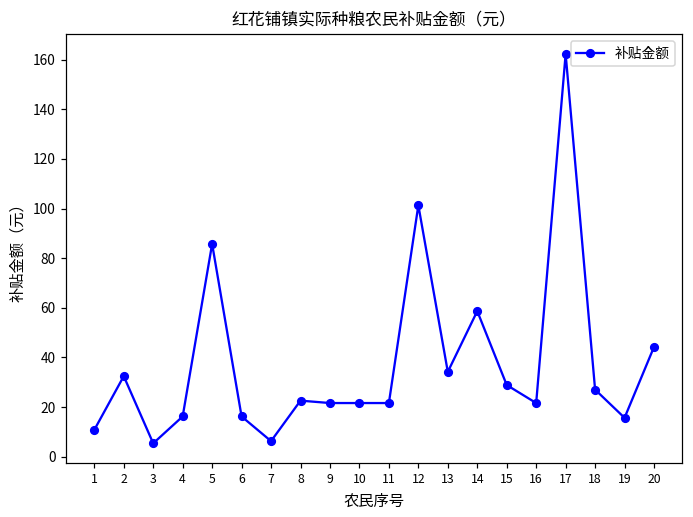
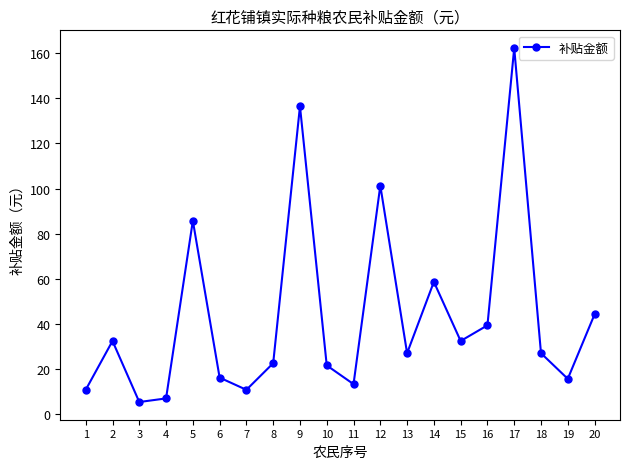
4: 16 -> 7
7: 6 -> 11
9: 22 -> 136
11: 22 -> 13
13: 34 -> 27
15: 29 -> 32
16: 22 -> 39
